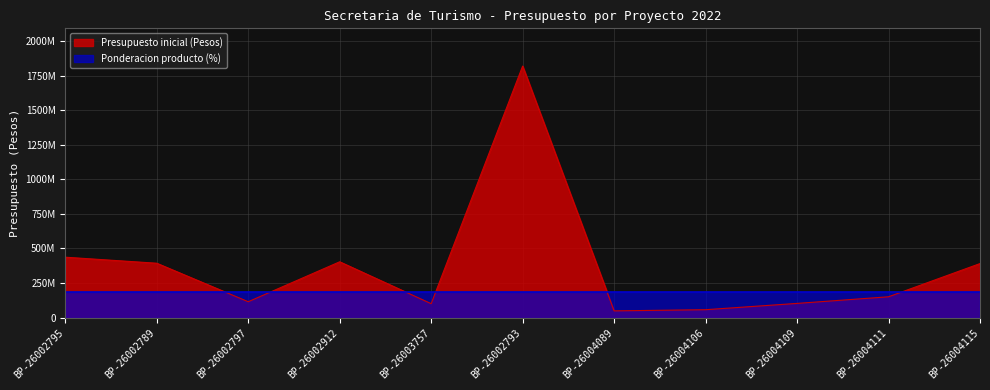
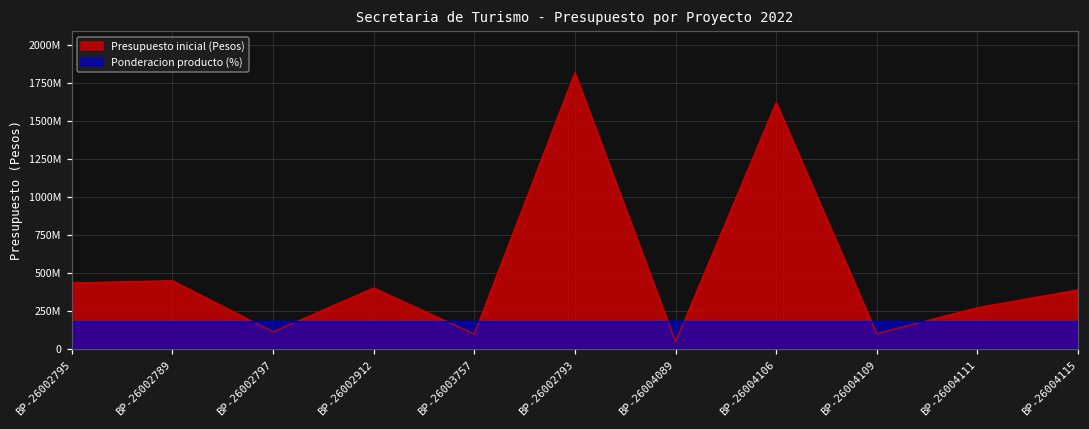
Presupuesto inicial (Pesos), BP-26002789: 390000000 -> 450000000
Presupuesto inicial (Pesos), BP-26004106: 60000000 -> 1620000000
Presupuesto inicial (Pesos), BP-26004111: 150000000 -> 270000000
